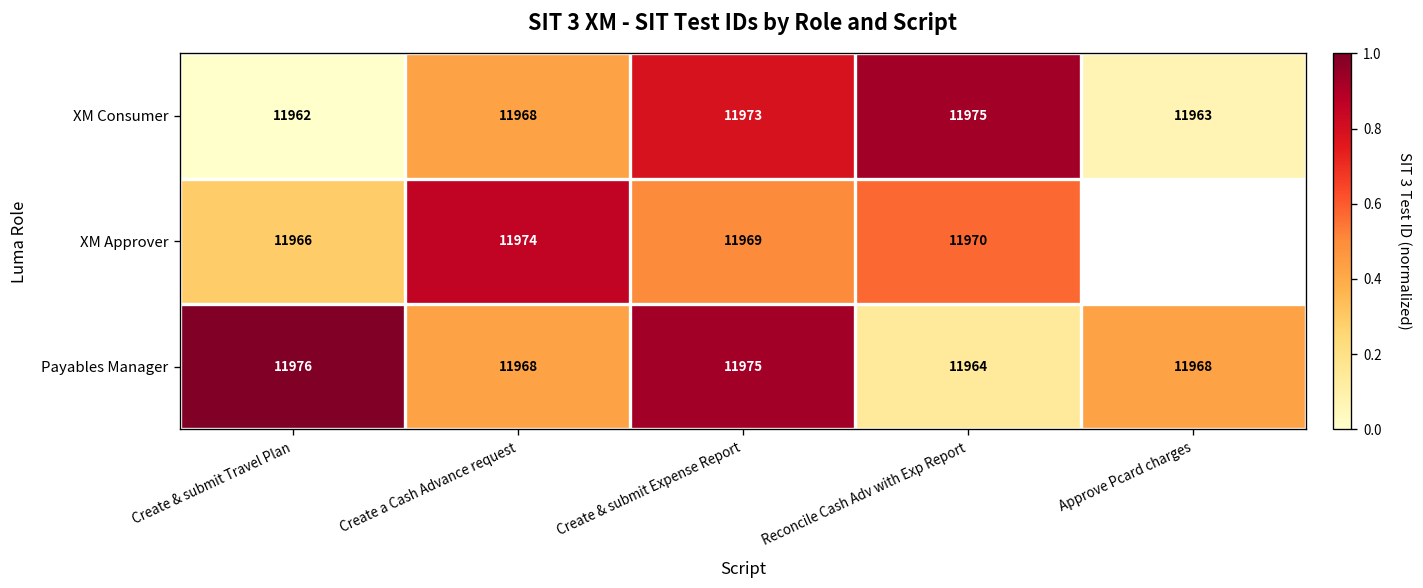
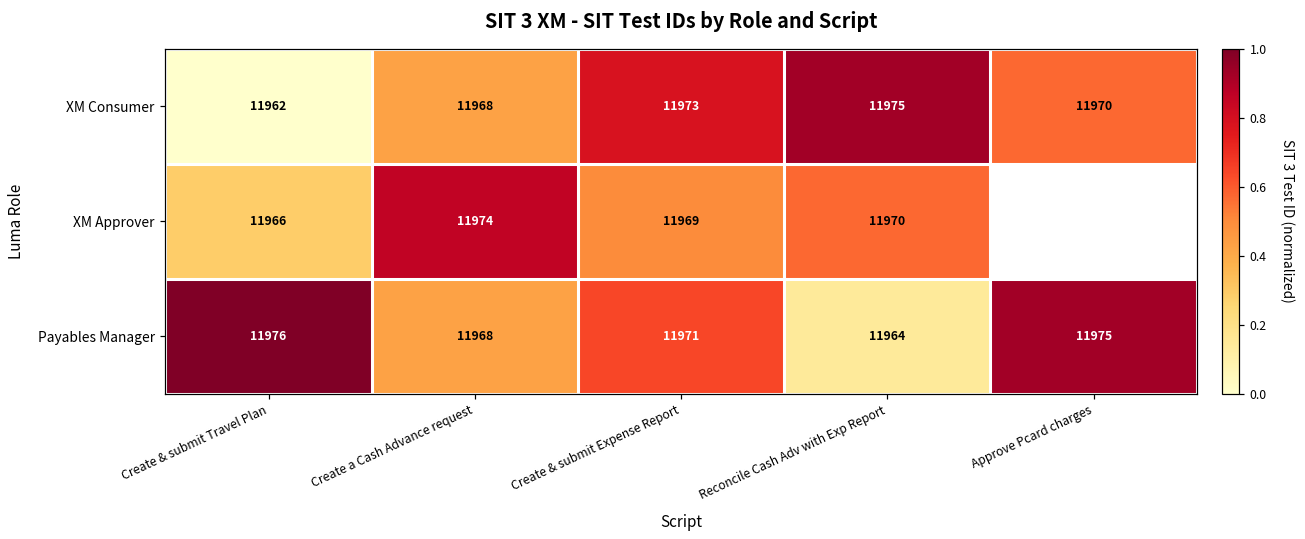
XM Consumer, Approve Pcard charges: 11963 -> 11970
Payables Manager, Create & submit Expense Report: 11975 -> 11971
Payables Manager, Approve Pcard charges: 11968 -> 11975
